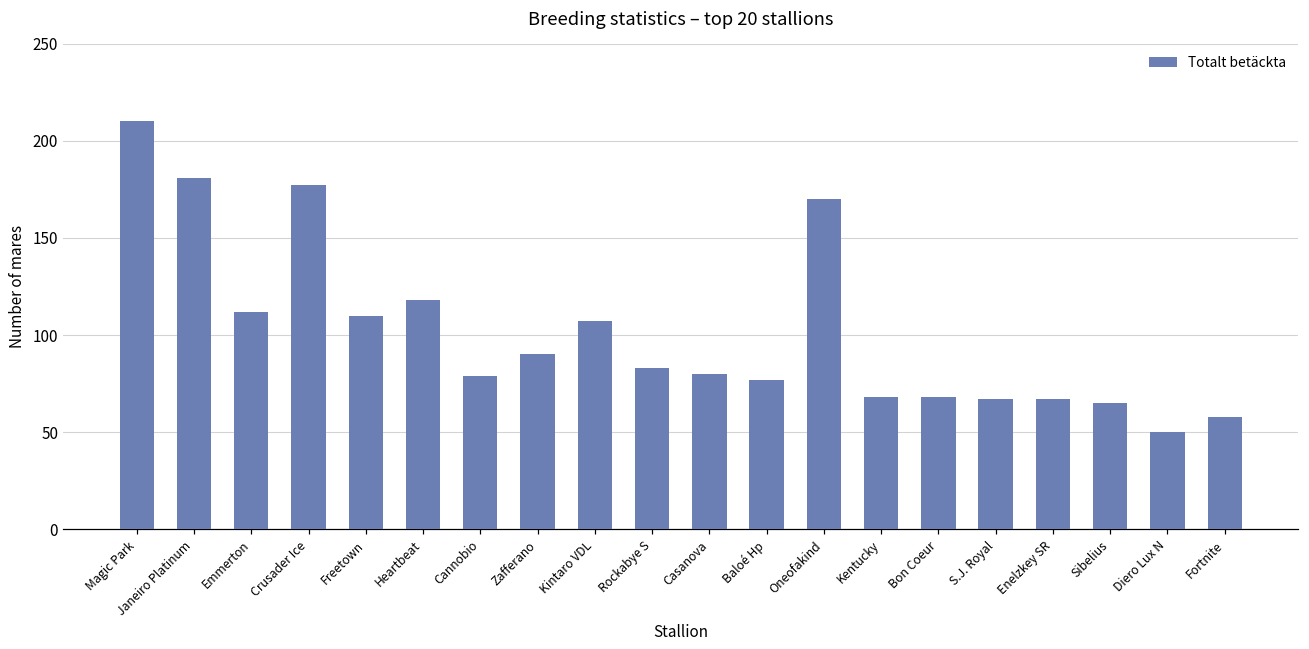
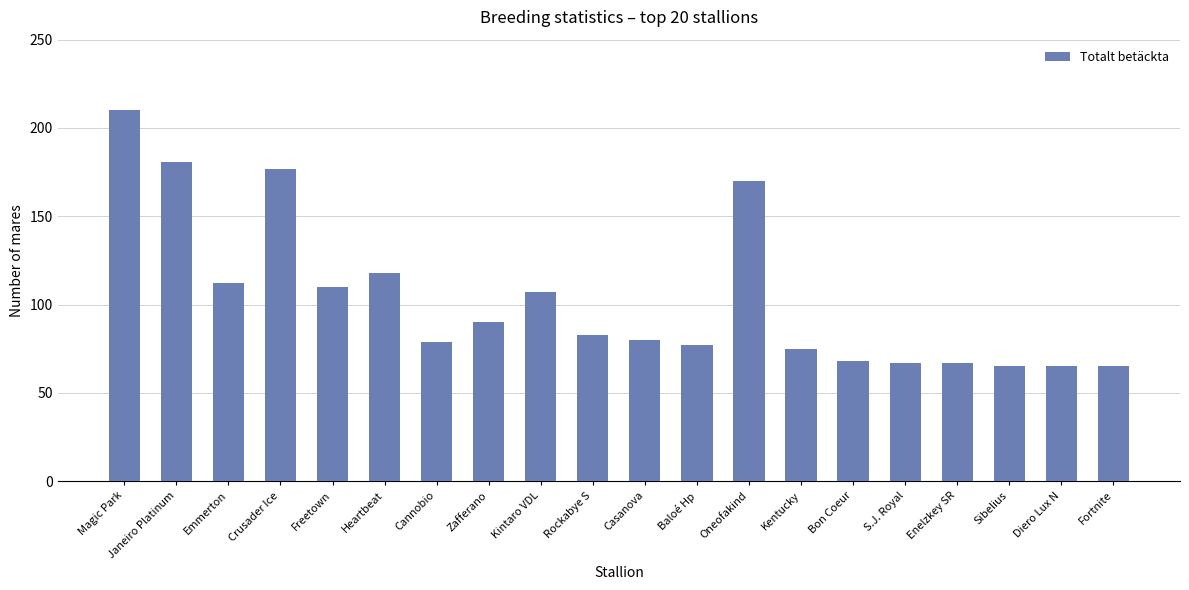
Kentucky: 68 -> 75
Diero Lux N: 50 -> 65
Fortnite: 58 -> 65
